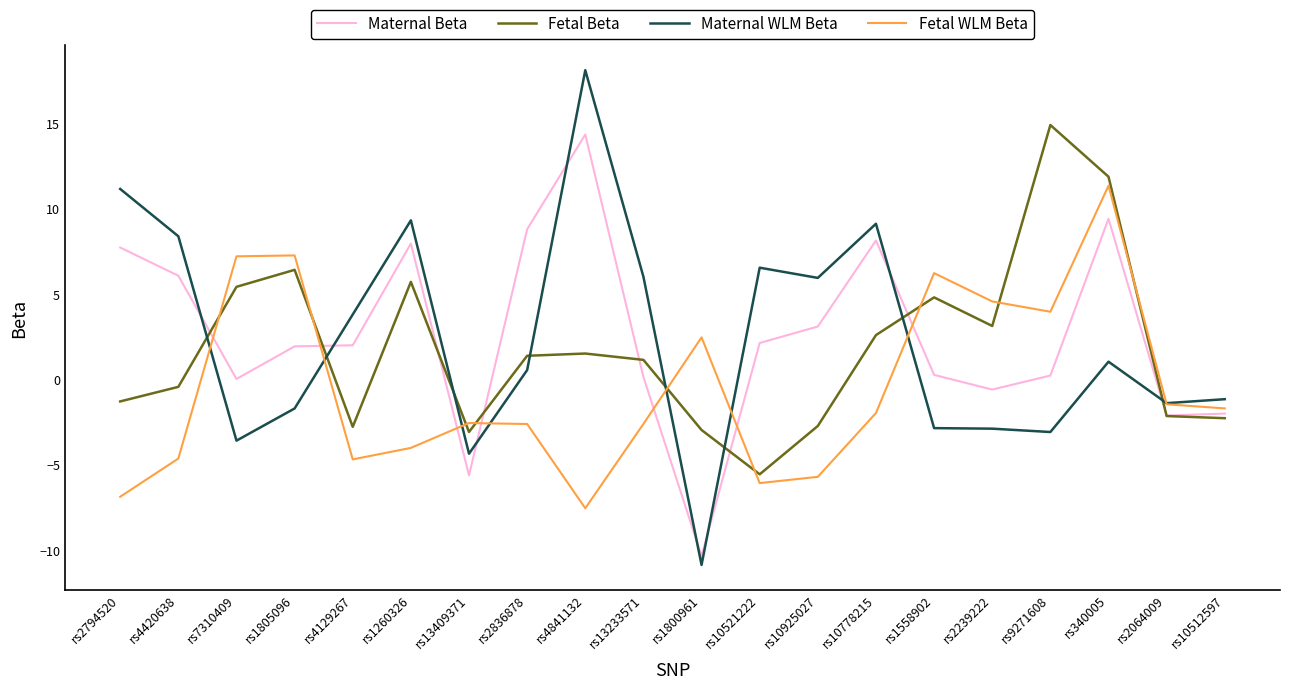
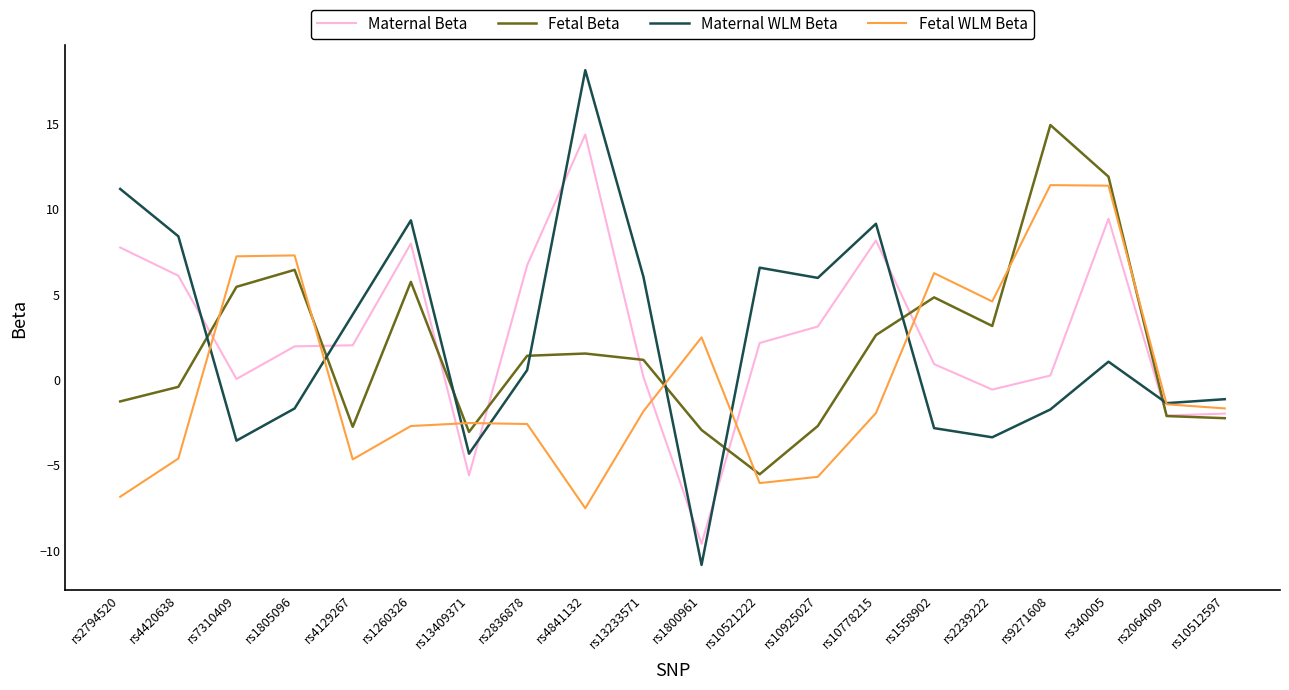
Fetal WLM Beta, rs1260326: -4.0 -> -2.7
Maternal Beta, rs2836878: 8.8 -> 6.7
Fetal WLM Beta, rs13233571: -2.6 -> -1.9
Maternal Beta, rs1800961: -10.3 -> -9.6
Maternal Beta, rs1558902: 0.3 -> 0.9
Maternal WLM Beta, rs2239222: -2.9 -> -3.4
Maternal WLM Beta, rs9271608: -3.1 -> -1.7
Fetal WLM Beta, rs9271608: 4.0 -> 11.4
